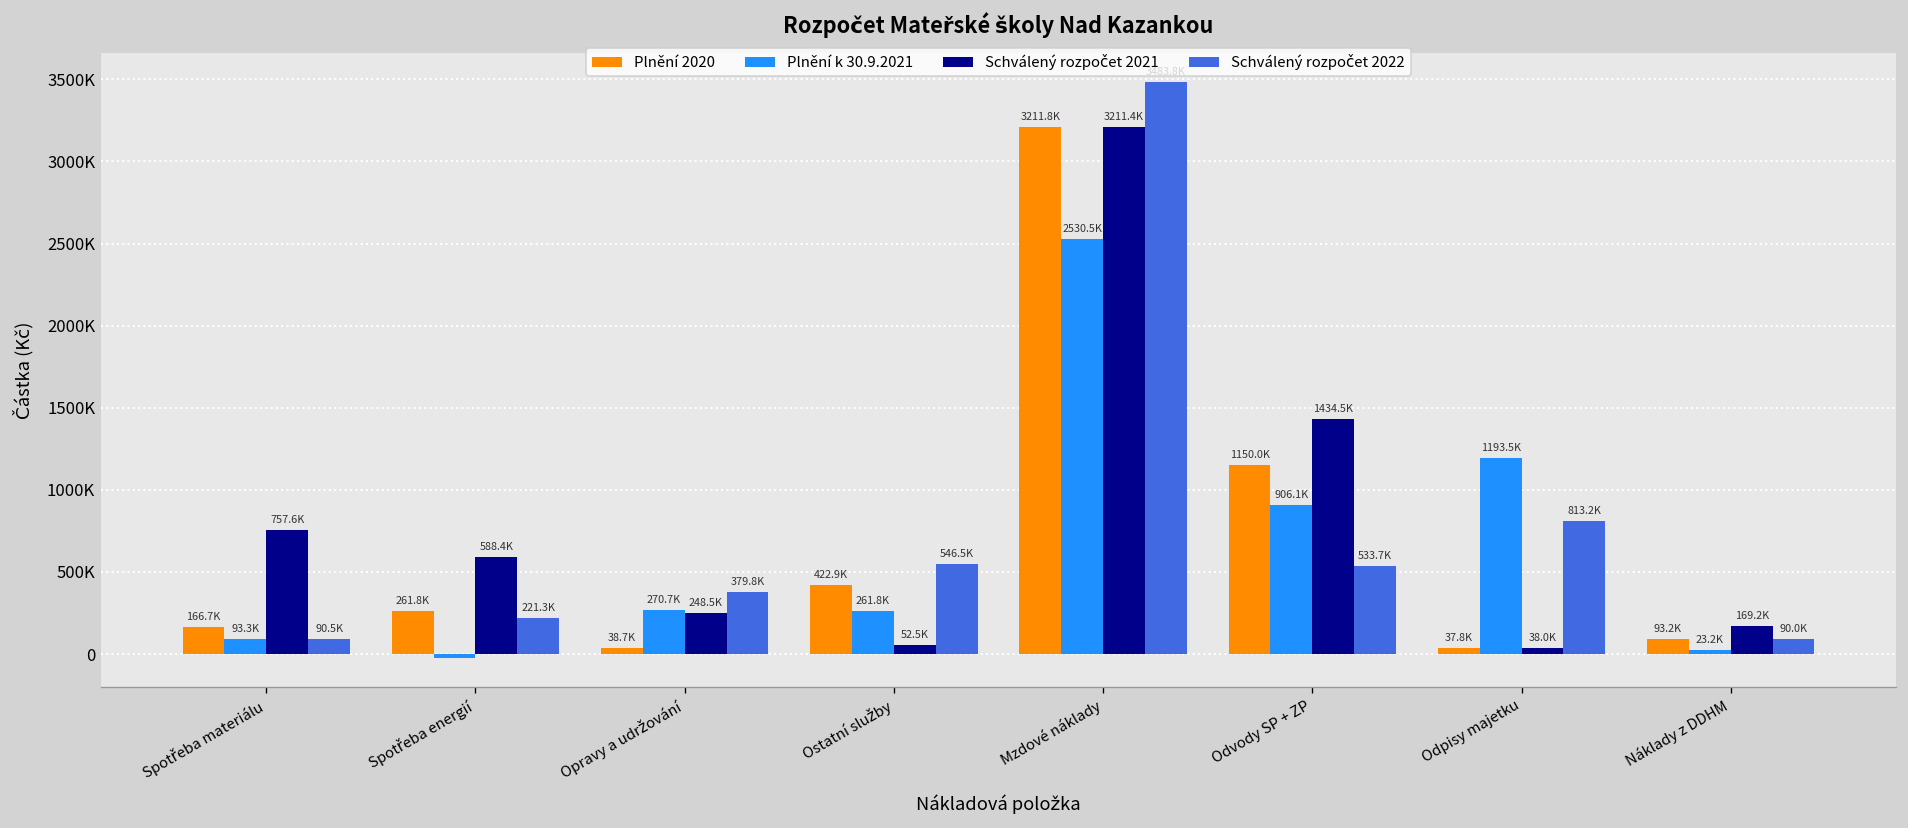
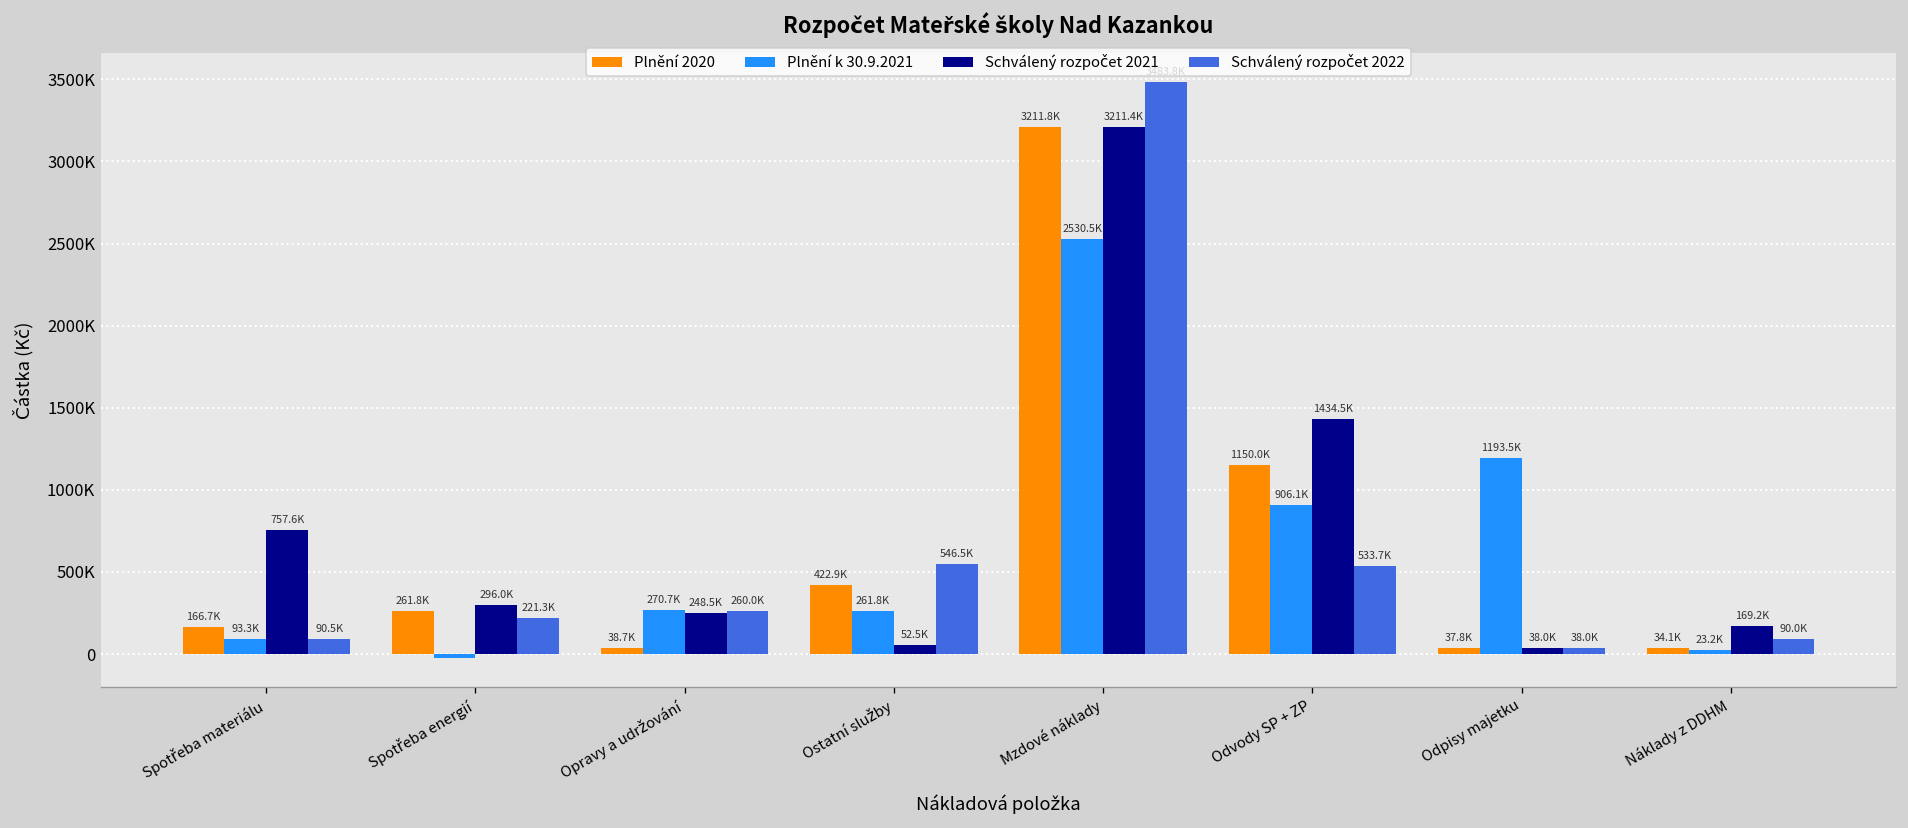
Schválený rozpočet 2021, Spotřeba energií: 588.4K -> 296.0K
Schválený rozpočet 2022, Opravy a udržování: 379.8K -> 260.0K
Schválený rozpočet 2022, Odpisy majetku: 813.2K -> 38.0K
Plnění 2020, Náklady z DDHM: 93.2K -> 34.1K
